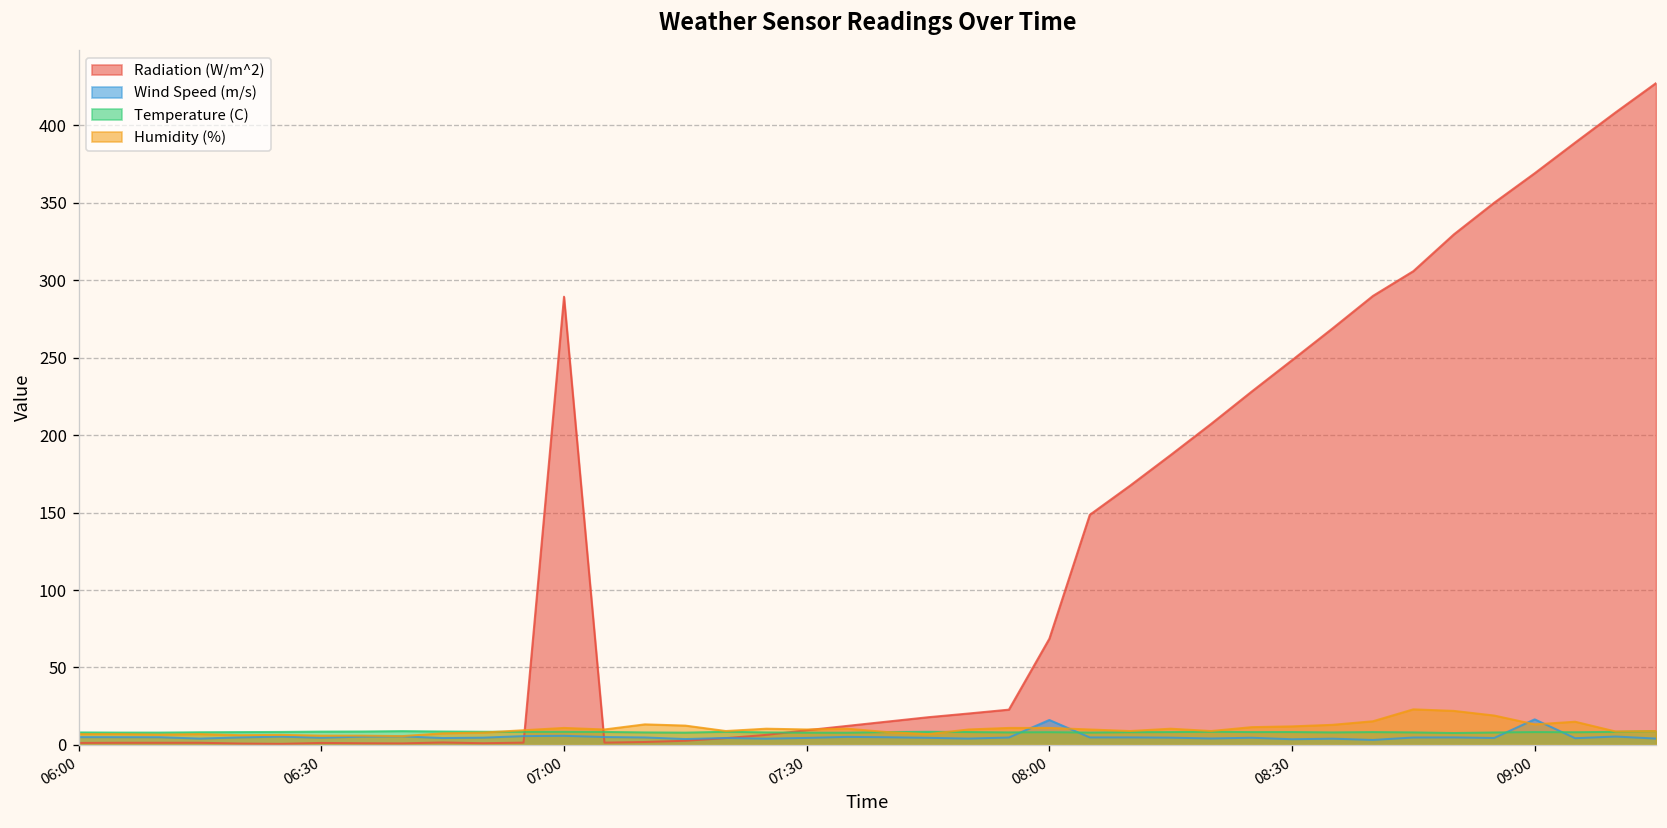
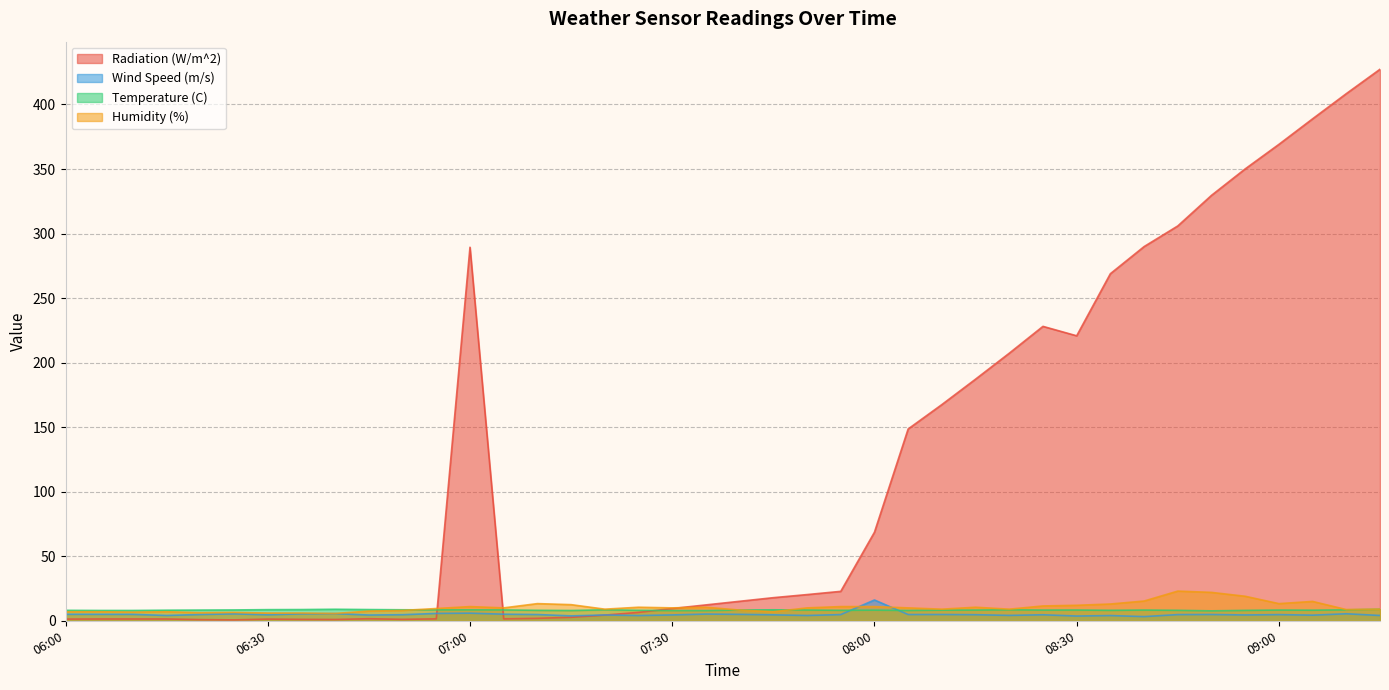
Radiation (W/m^2), 08:30: 248 -> 221
Wind Speed (m/s), 09:00: 17 -> 5
